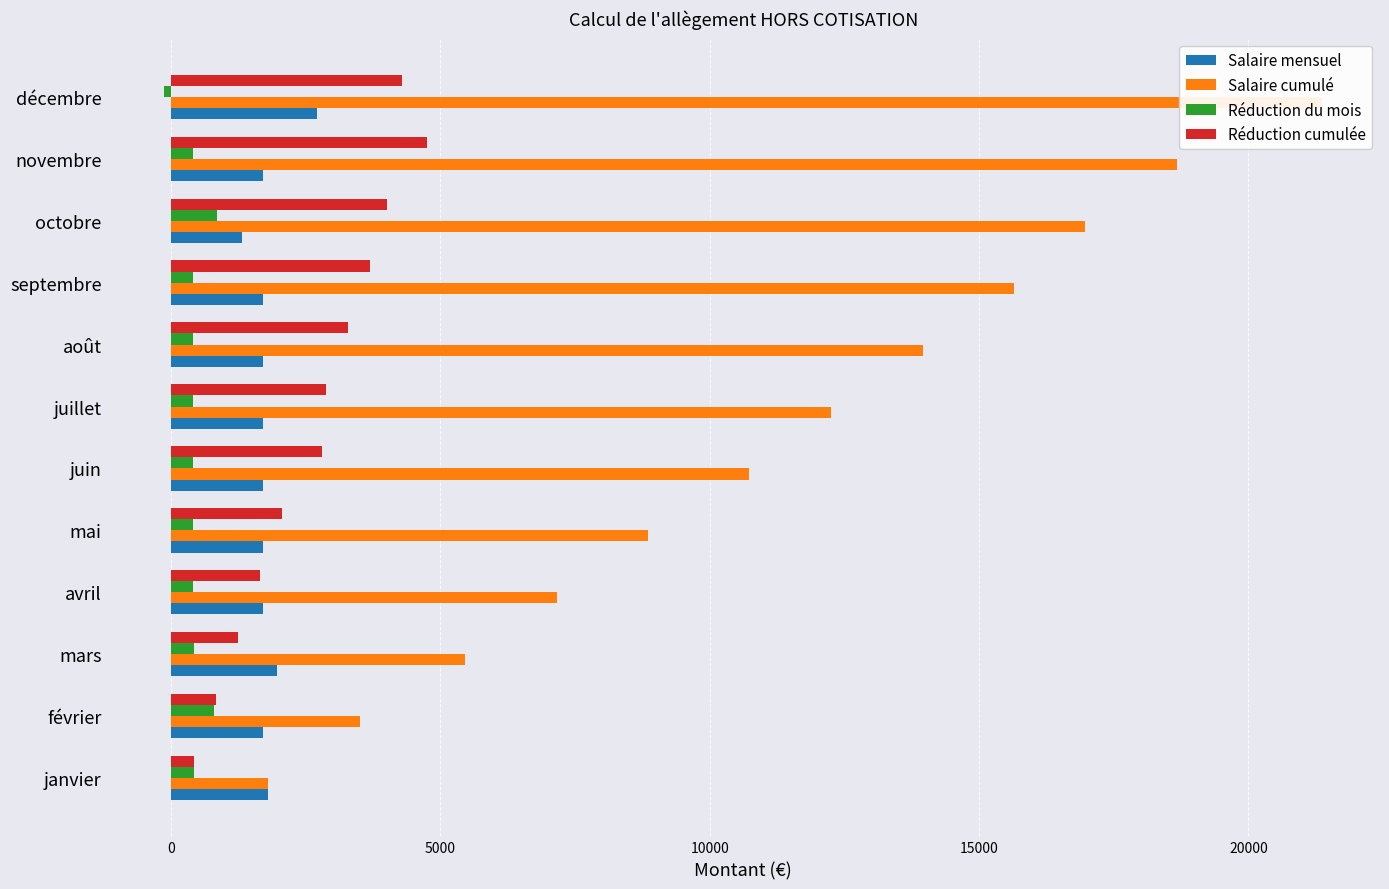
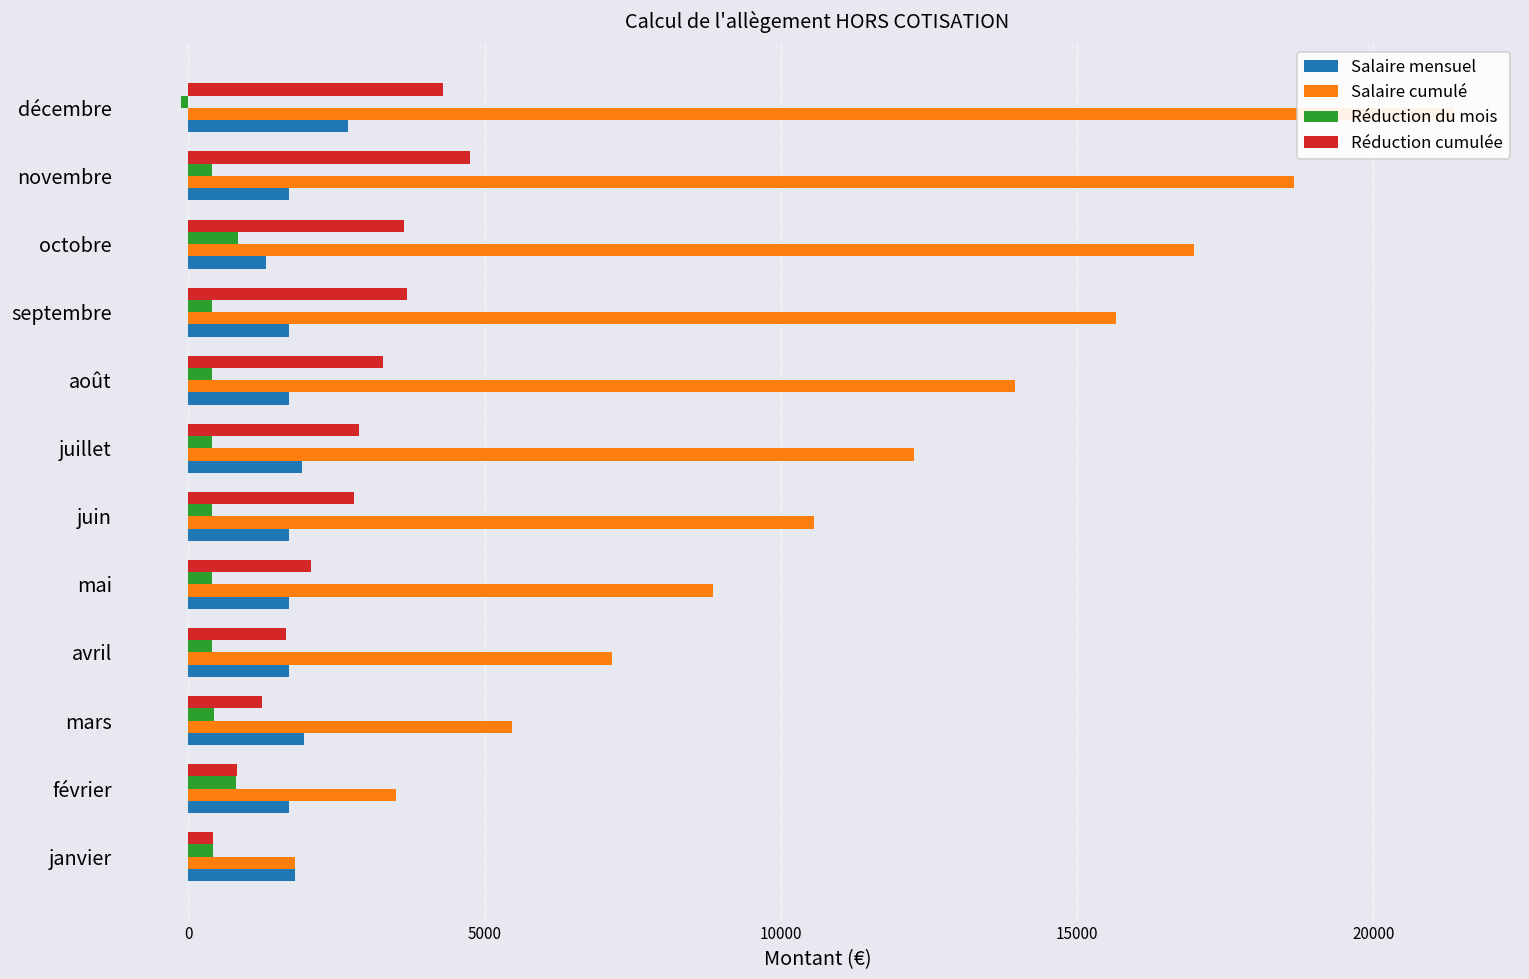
Réduction cumulée, octobre: 4000 -> 3600
Salaire mensuel, juillet: 1700 -> 1900
Salaire cumulé, juin: 10700 -> 10600
